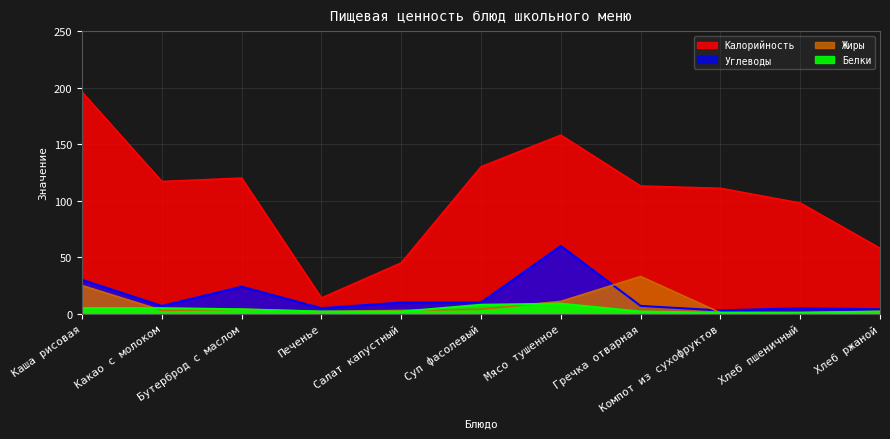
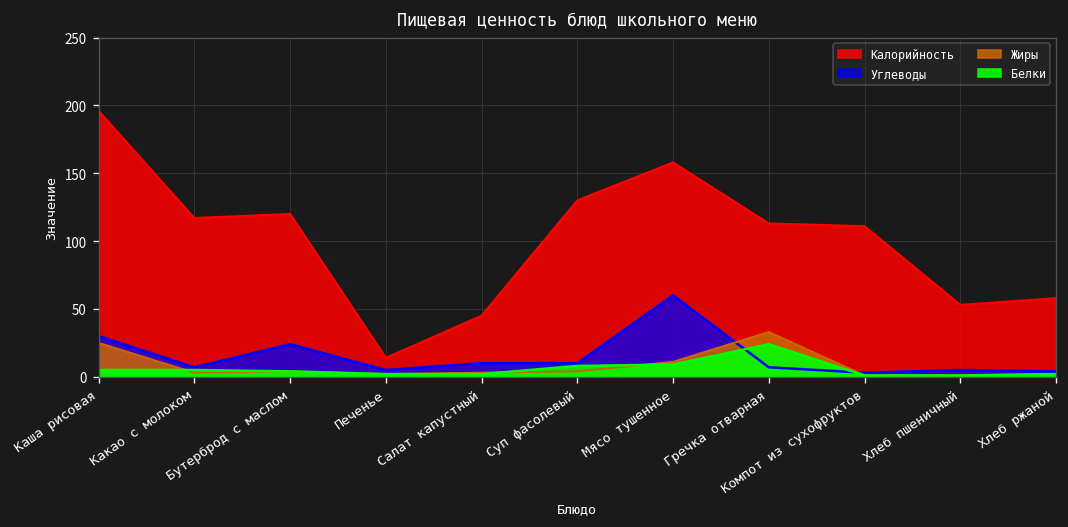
Белки, Гречка отварная: 2 -> 24
Калорийность, Хлеб пшеничный: 98 -> 53
